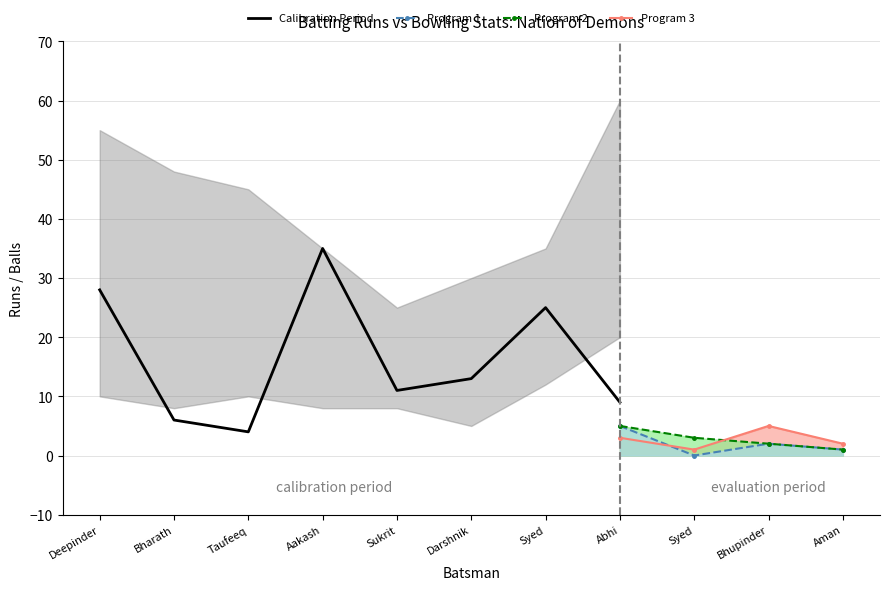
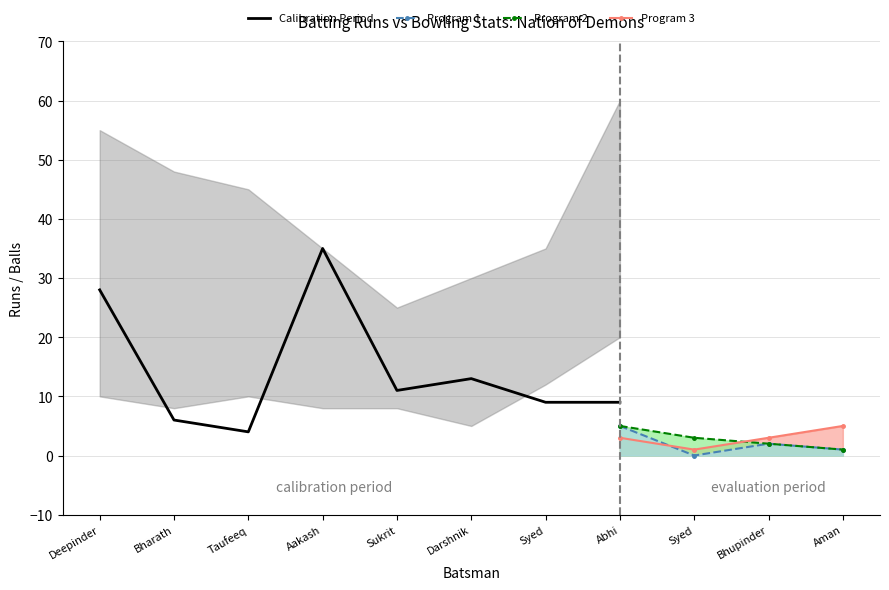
Calibration Period, Syed: 25 -> 9
Program 3, Bhupinder: 5 -> 3
Program 3, Aman: 2 -> 5
